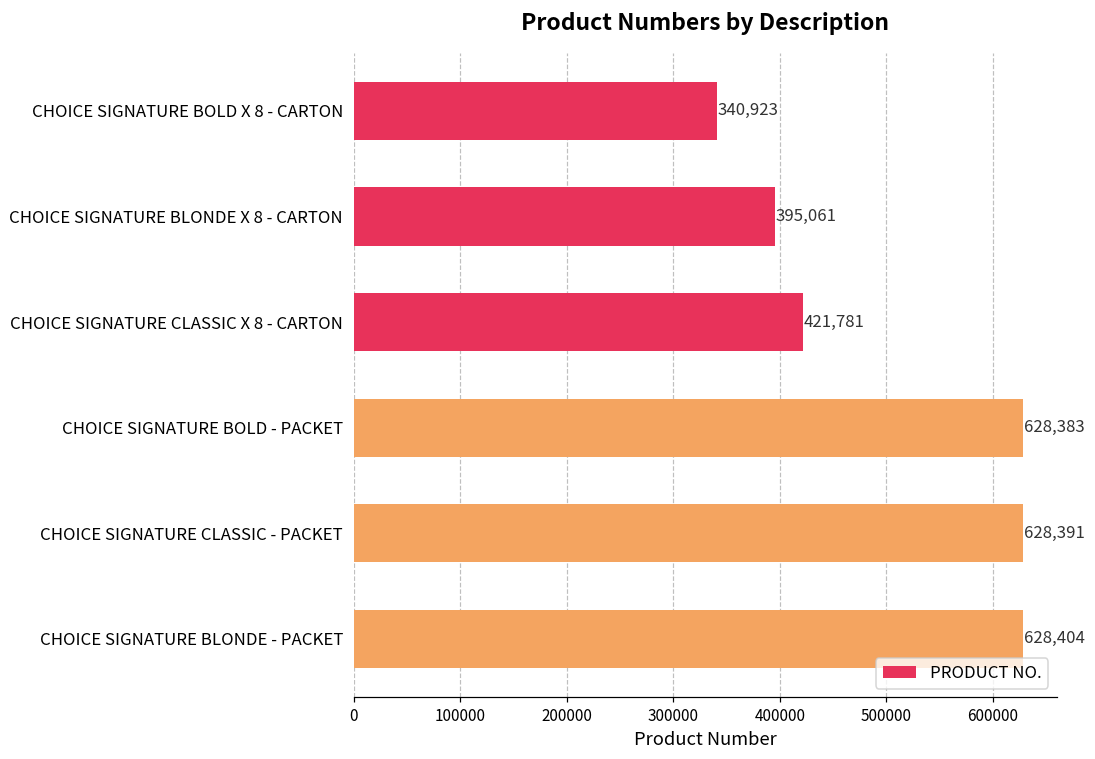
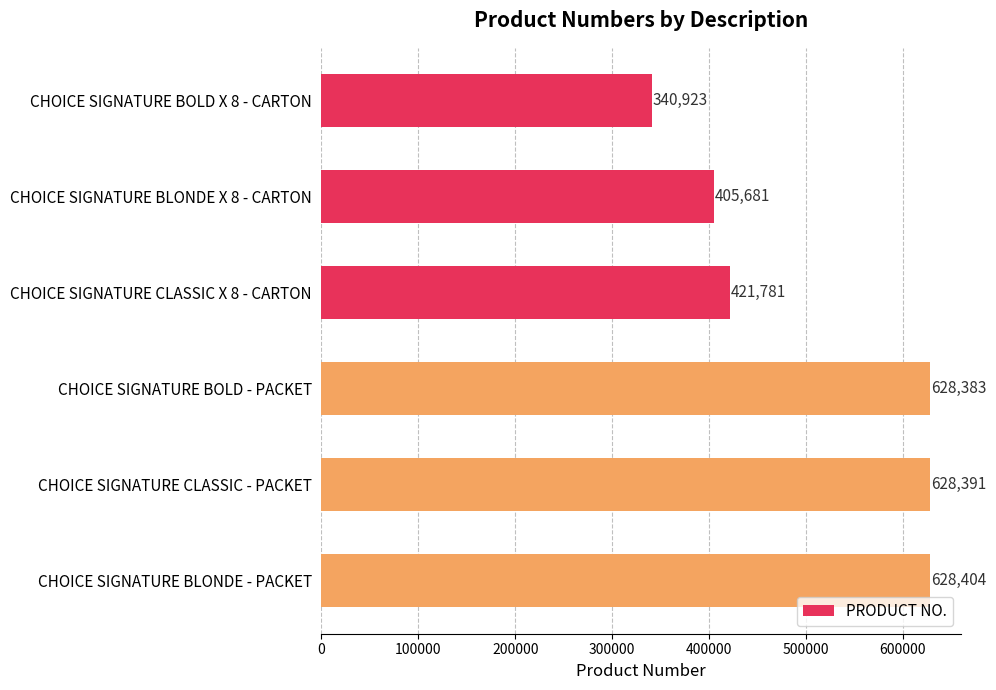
CHOICE SIGNATURE BLONDE X 8 - CARTON: 395,061 -> 405,681
